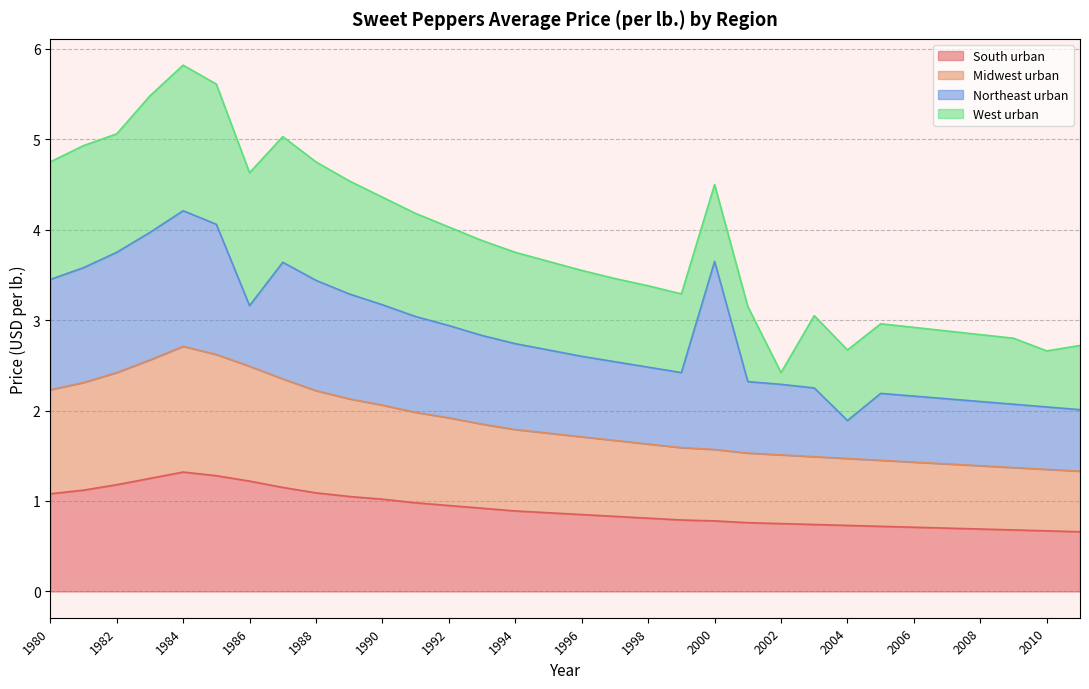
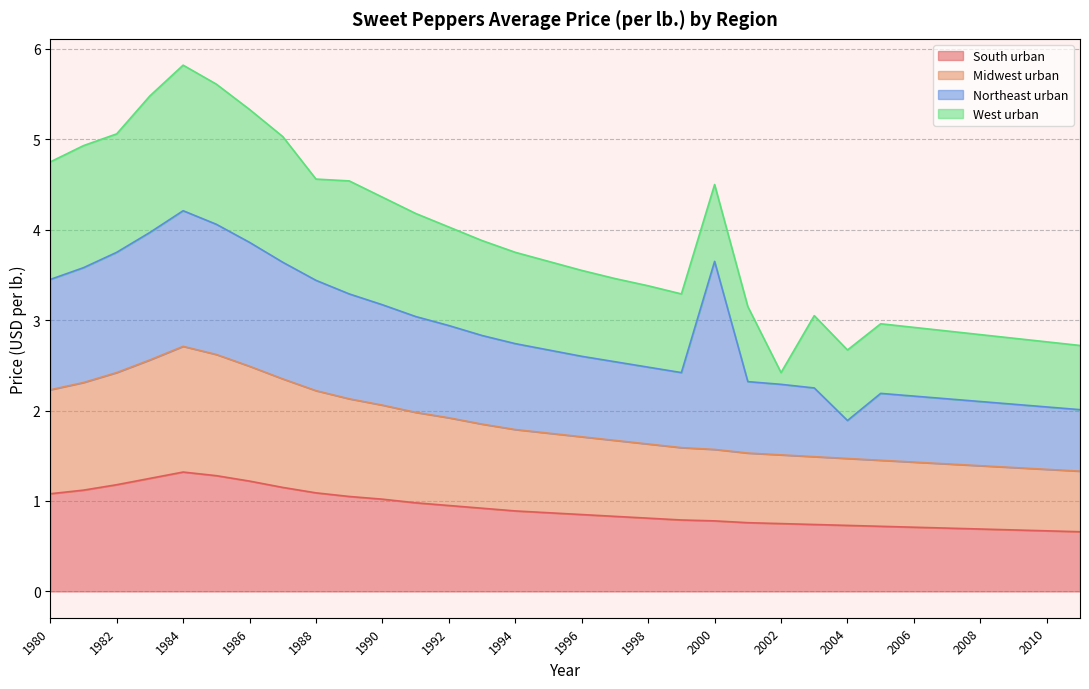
Northeast urban, 1986: 0.7 -> 1.4
West urban, 1988: 1.3 -> 1.1
West urban, 2010: 0.6 -> 0.7
